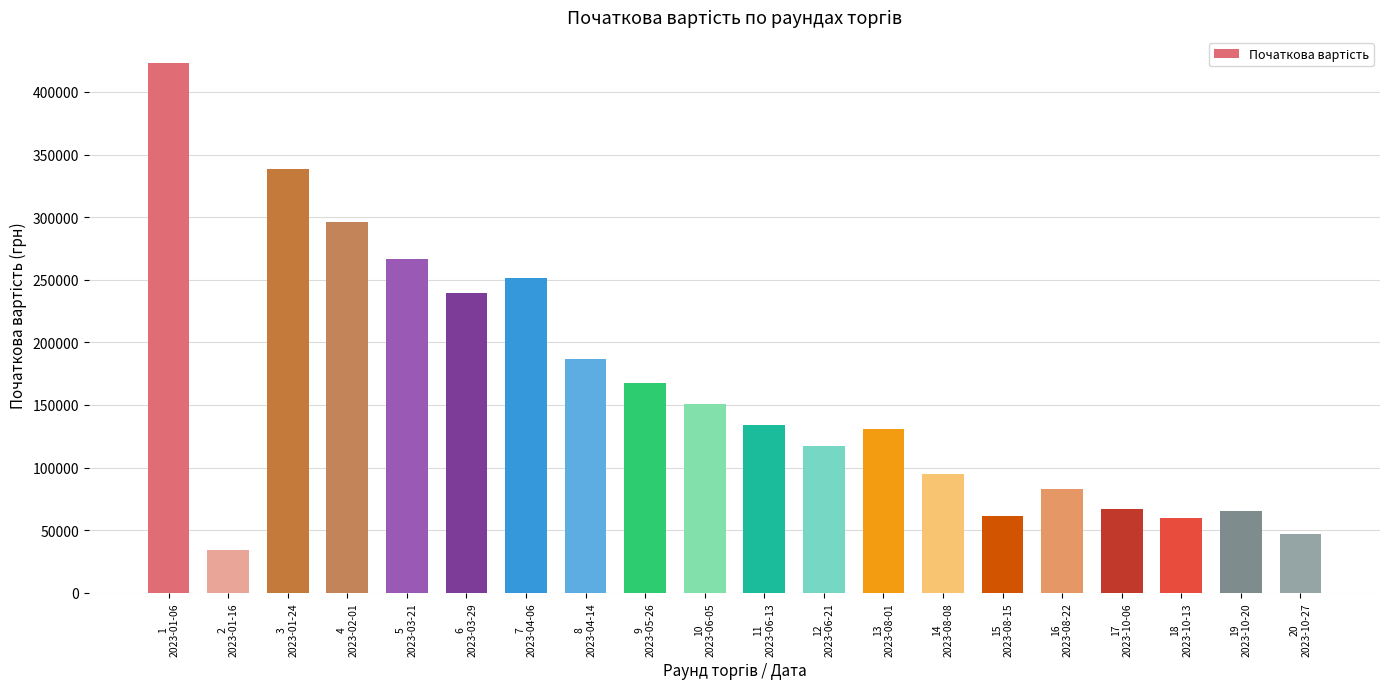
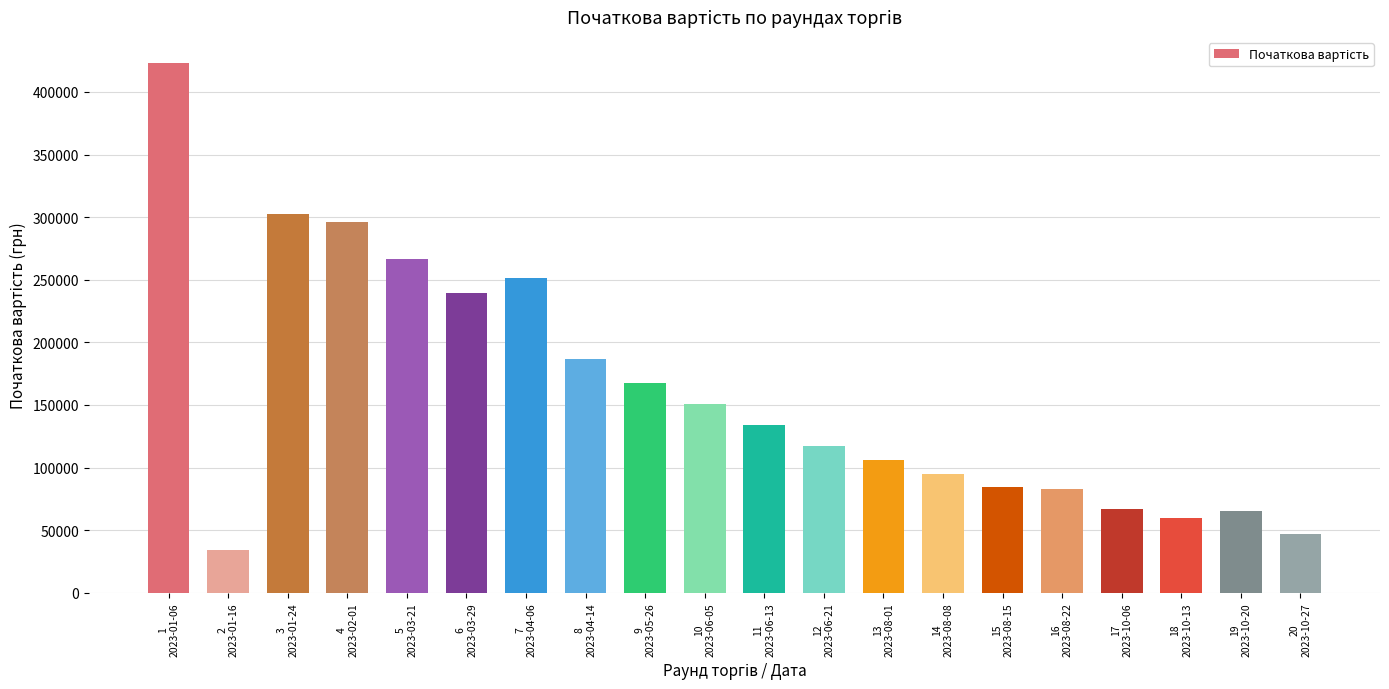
3 2023-01-24: 338000 -> 303000
13 2023-08-01: 131000 -> 106000
15 2023-08-15: 62000 -> 85000
